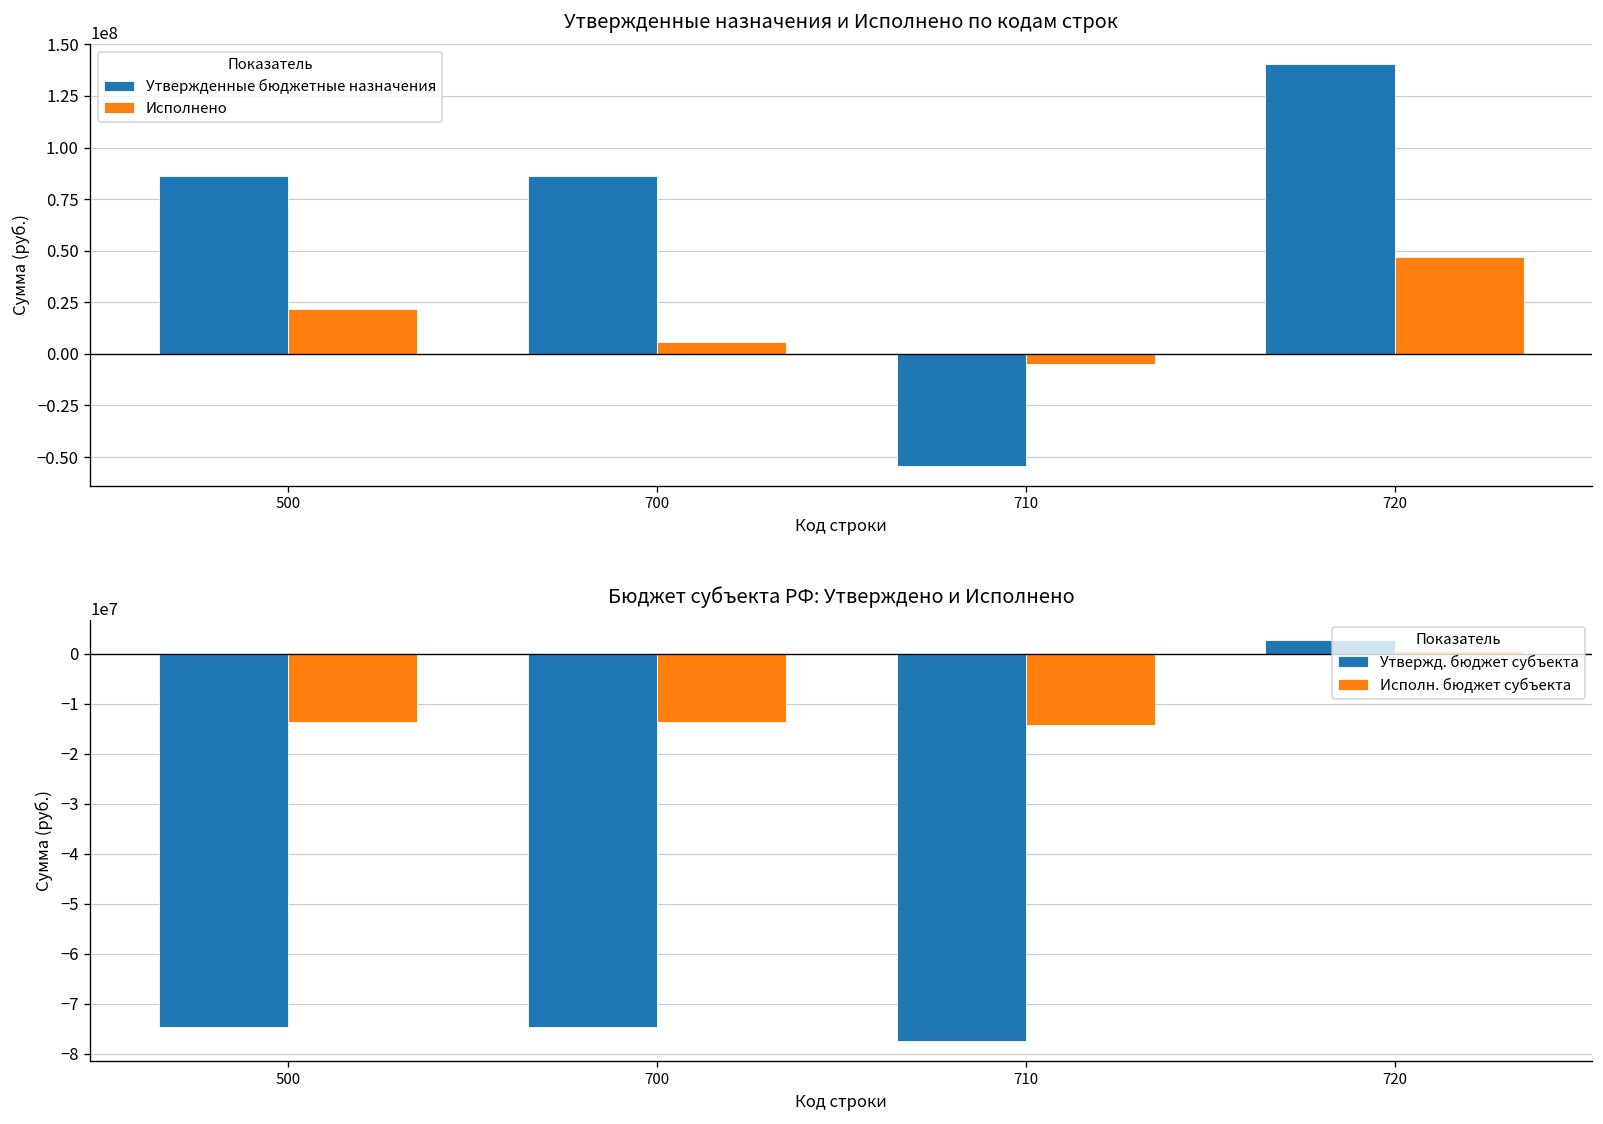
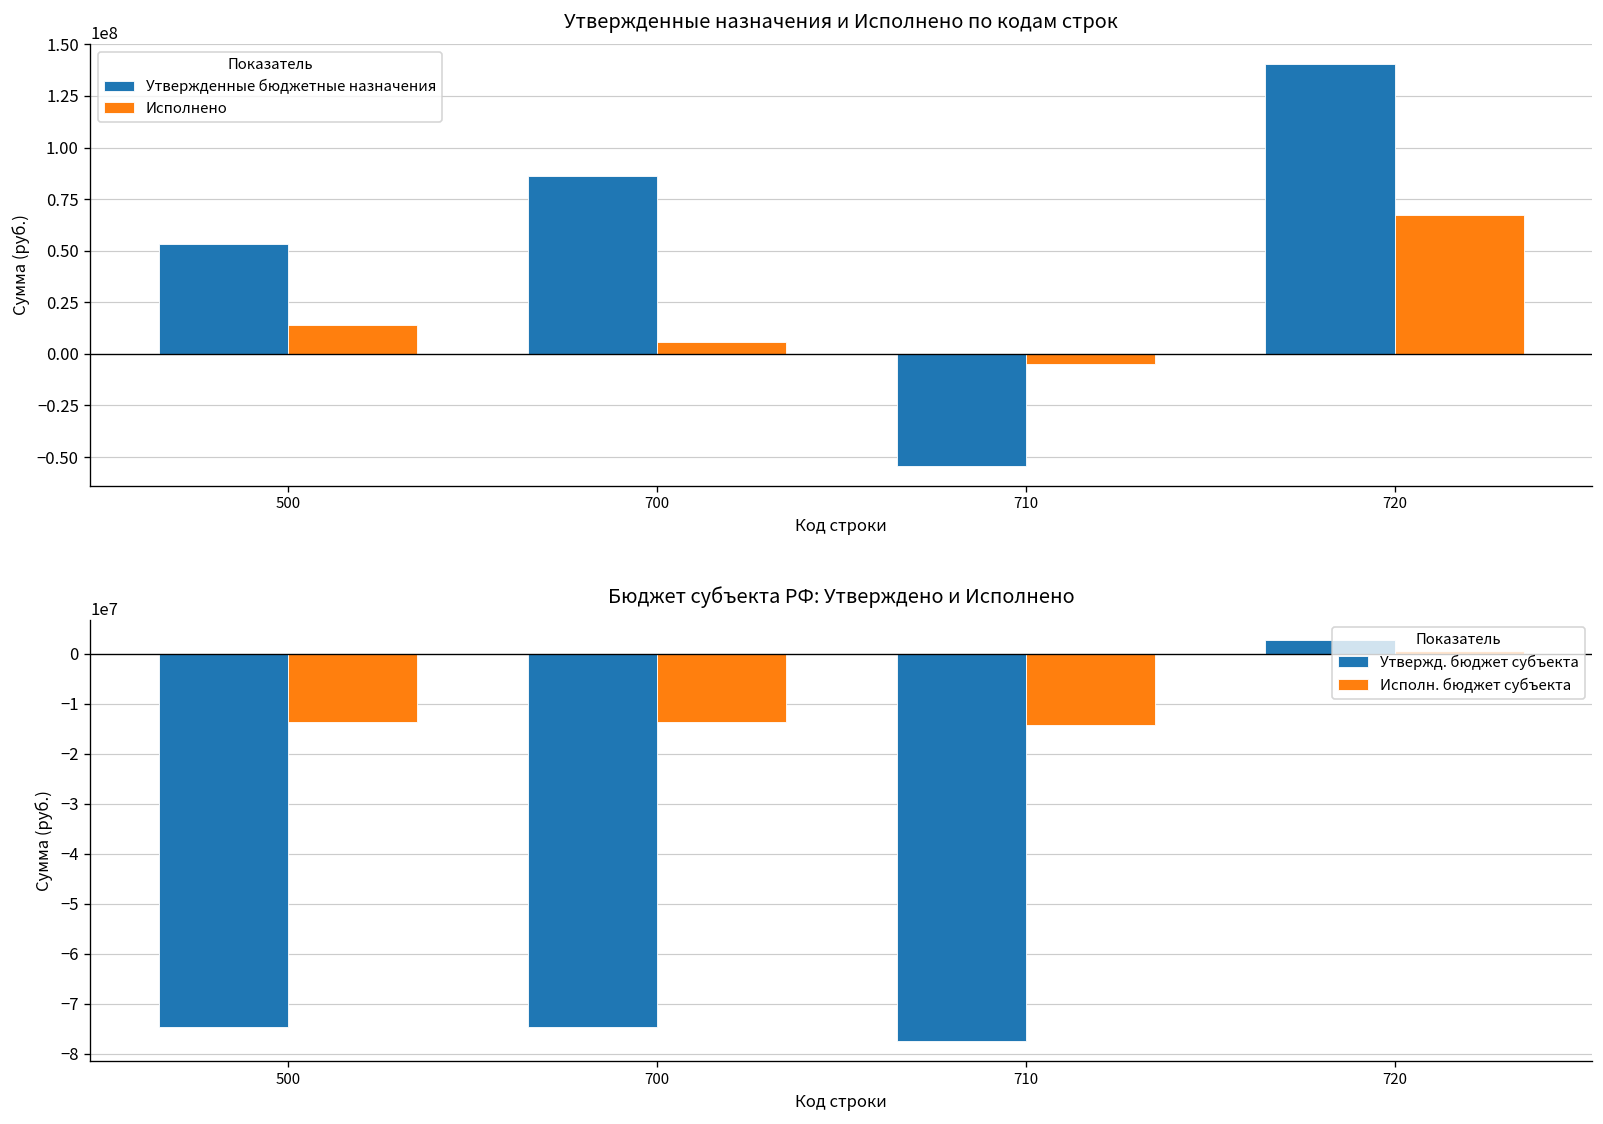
Утвержденные назначения и Исполнено по кодам строк, Утвержденные бюджетные назначения, 500: 86000000 -> 53000000
Утвержденные назначения и Исполнено по кодам строк, Исполнено, 500: 22000000 -> 14000000
Утвержденные назначения и Исполнено по кодам строк, Исполнено, 720: 47000000 -> 68000000
